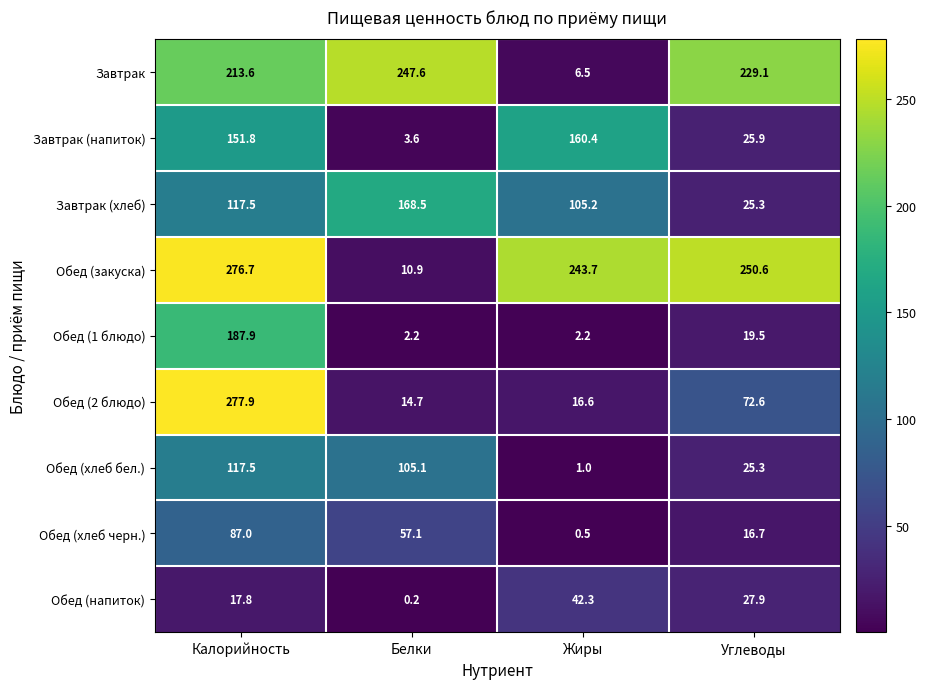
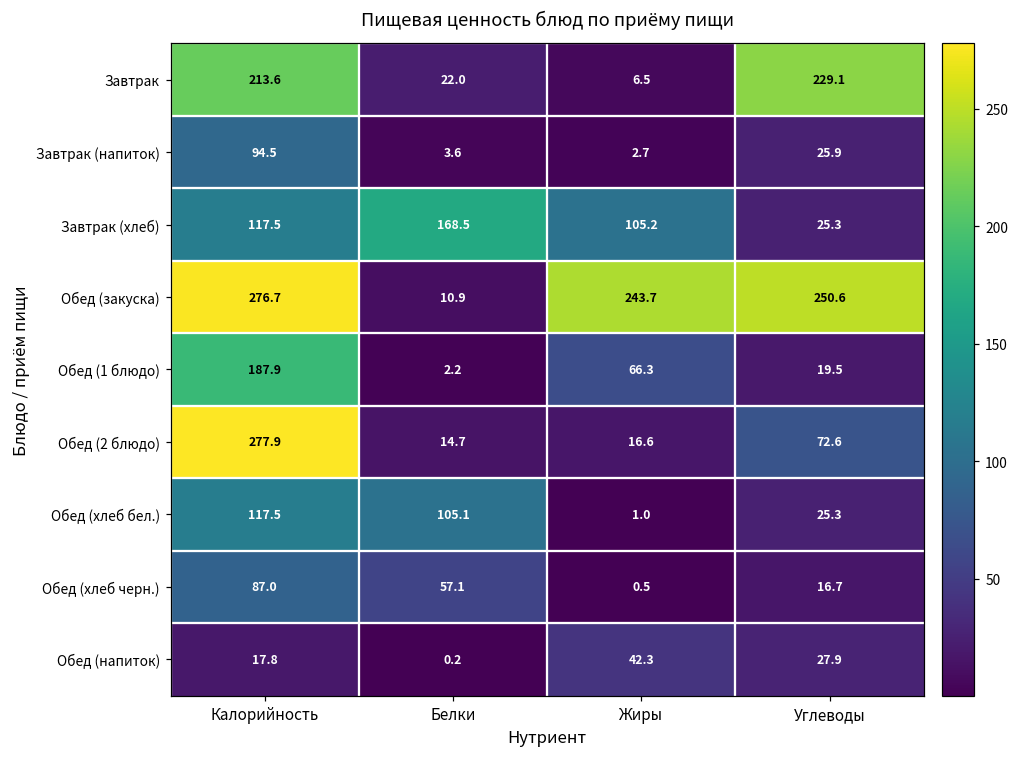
Завтрак, Белки: 247.6 -> 22.0
Завтрак (напиток), Калорийность: 151.8 -> 94.5
Завтрак (напиток), Жиры: 160.4 -> 2.7
Обед (1 блюдо), Жиры: 2.2 -> 66.3
